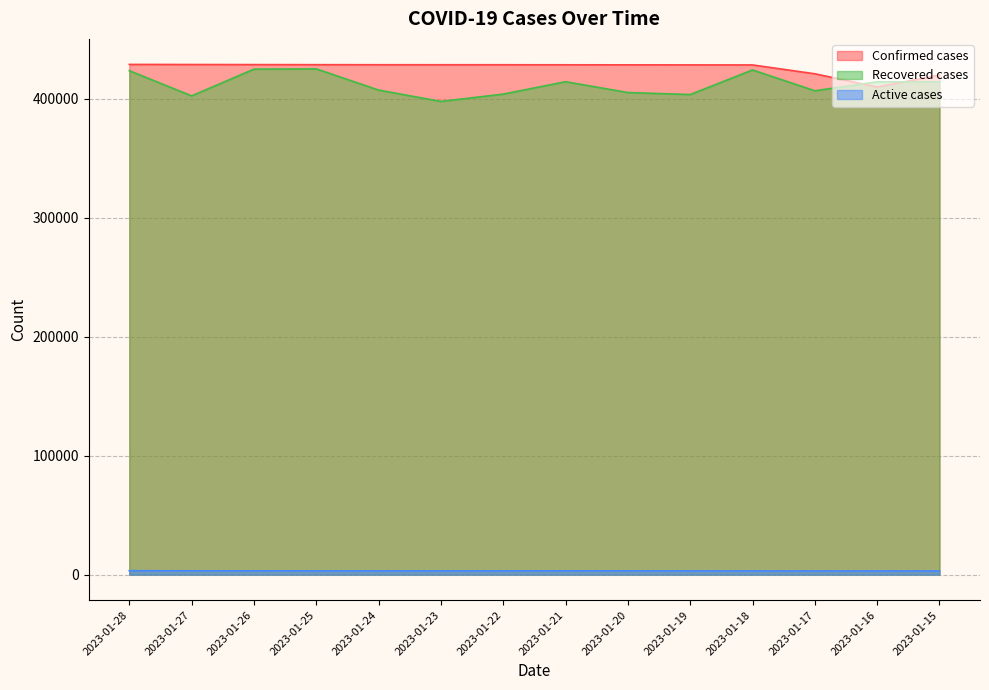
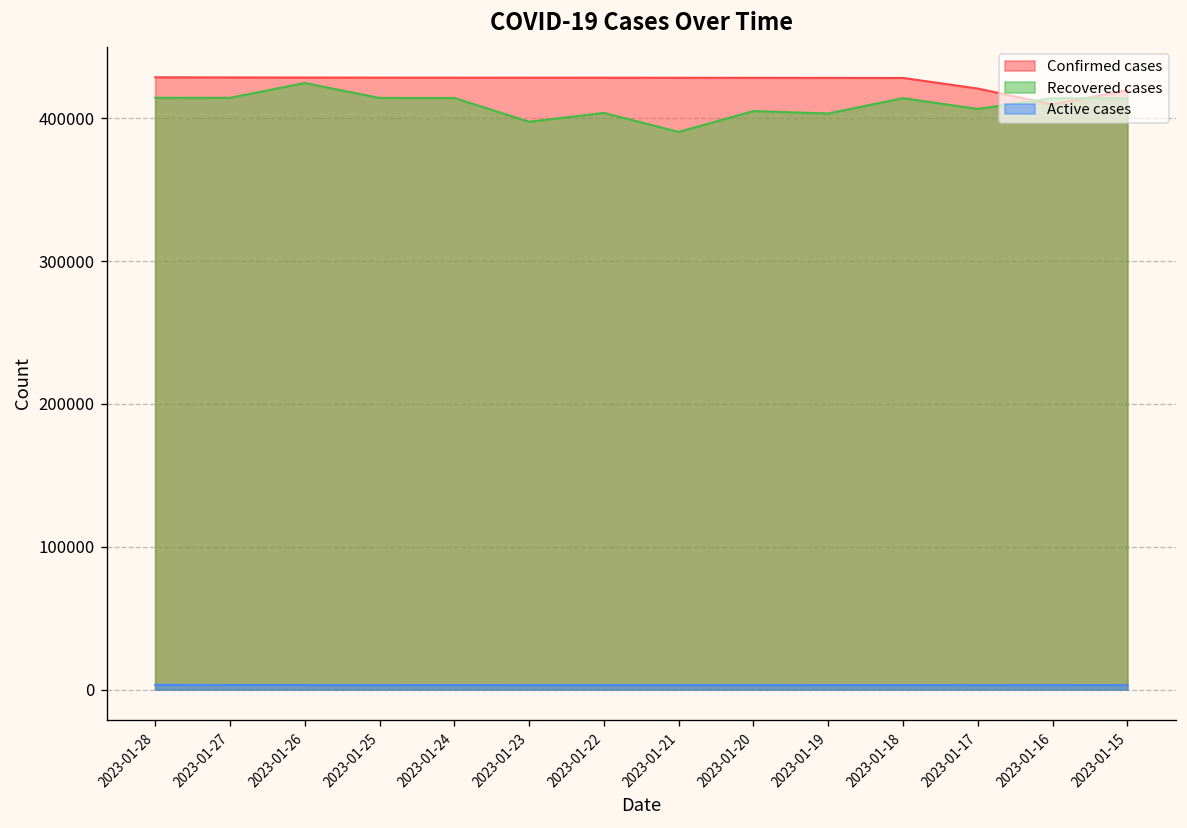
Recovered cases, 2023-01-28: 423000 -> 414000
Recovered cases, 2023-01-27: 402000 -> 414000
Recovered cases, 2023-01-25: 425000 -> 414000
Recovered cases, 2023-01-24: 407000 -> 414000
Recovered cases, 2023-01-21: 414000 -> 390000
Recovered cases, 2023-01-18: 424000 -> 414000
